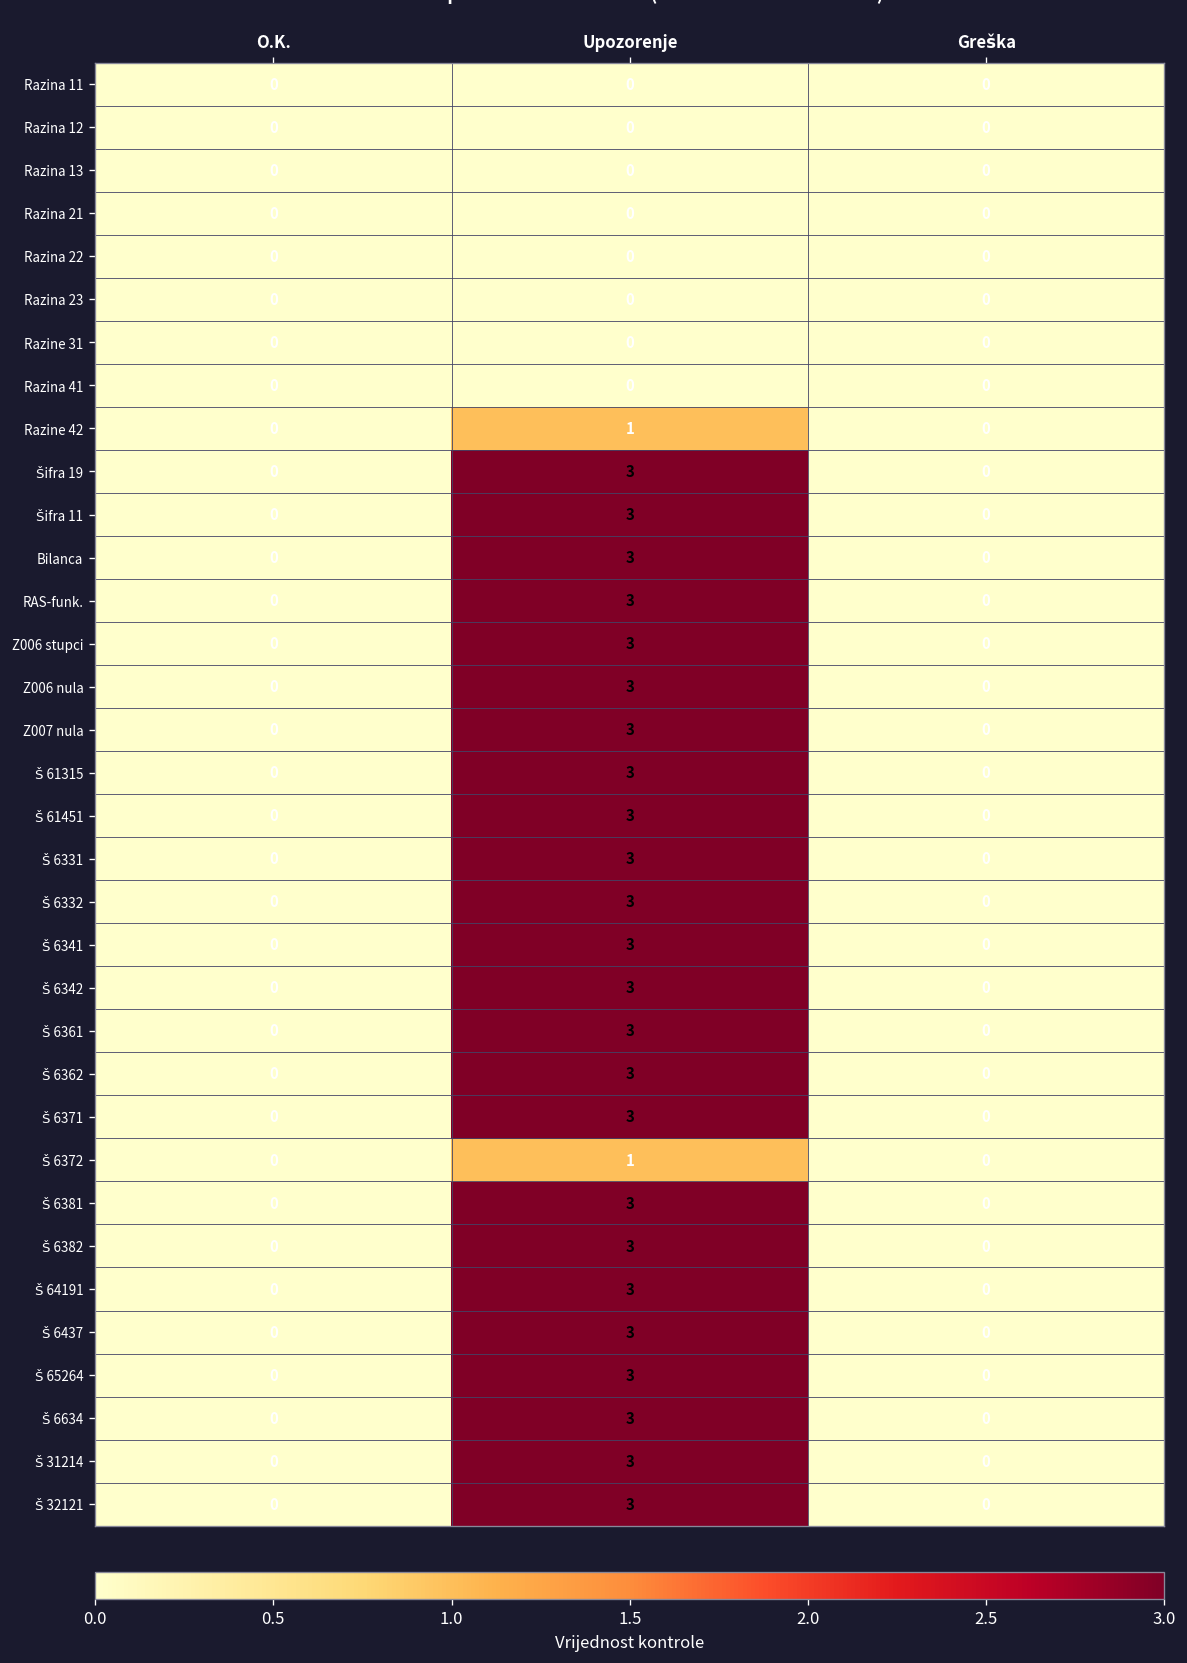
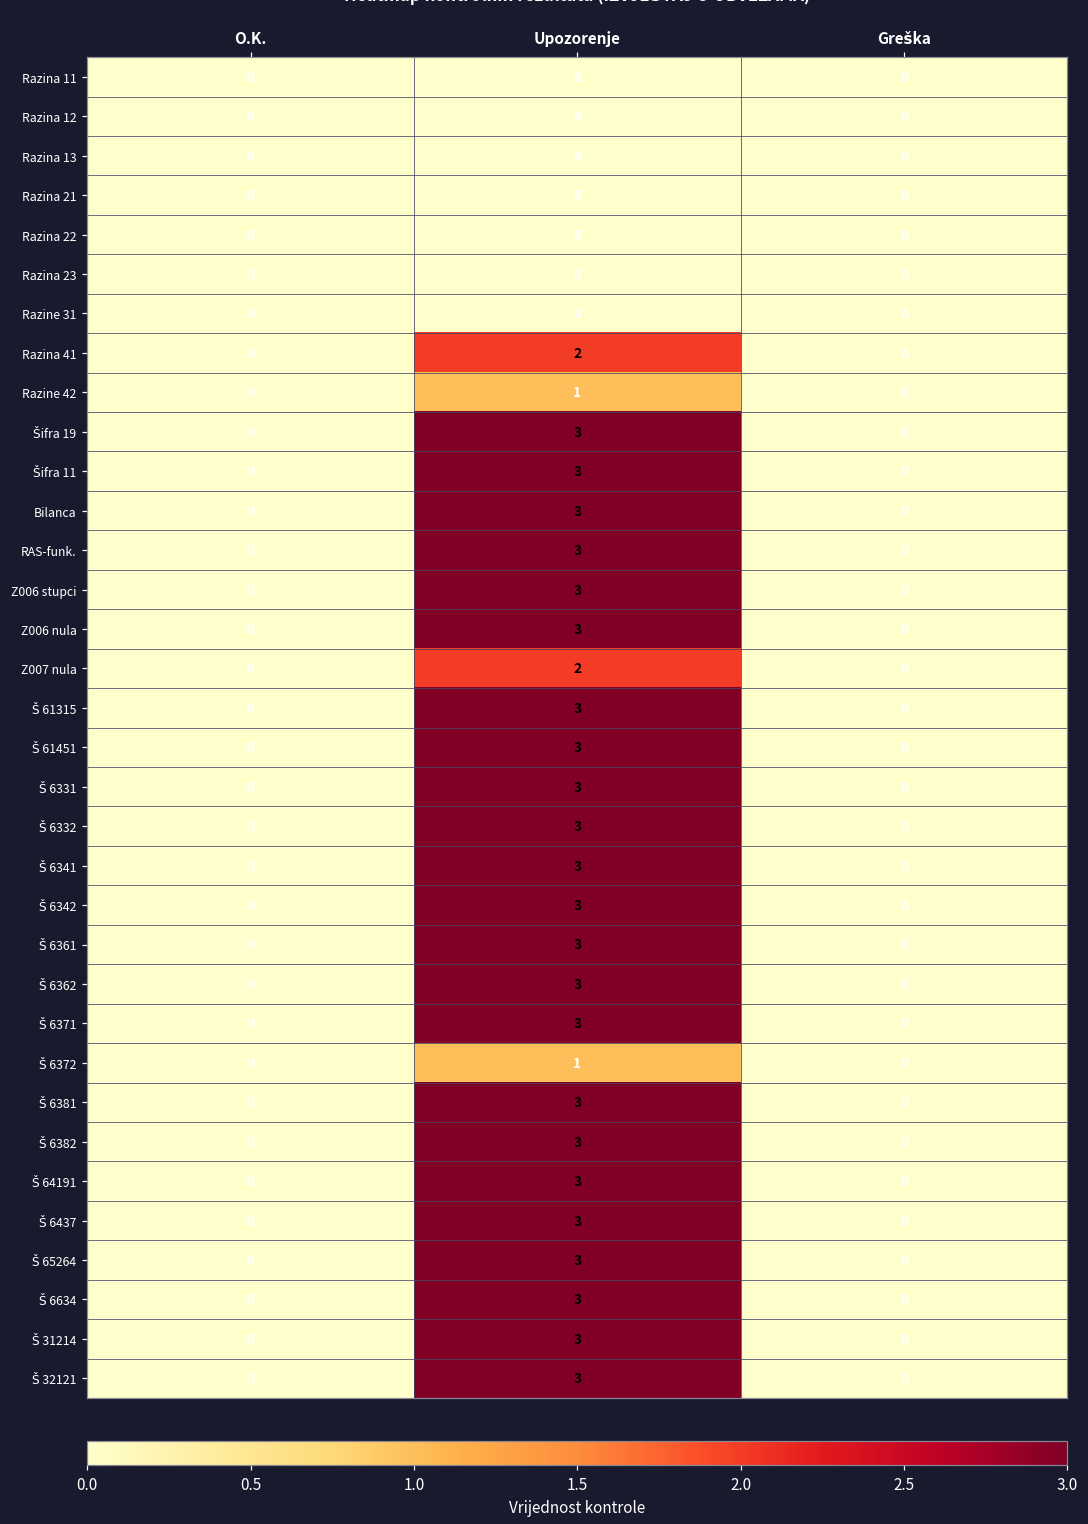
Razina 41, Upozorenje: 0 -> 2
Z007 nula, Upozorenje: 3 -> 2
